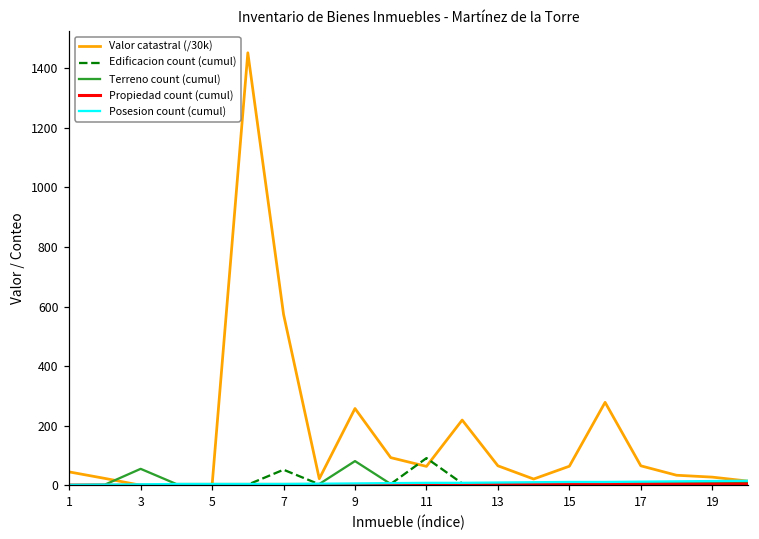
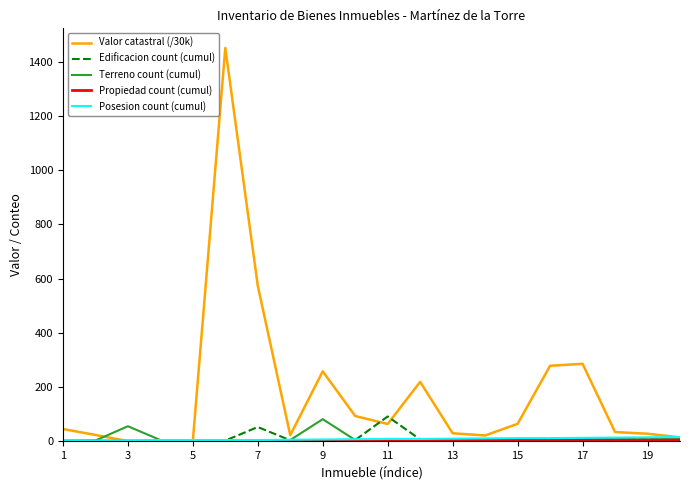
Valor catastral (/30k), 13: 70 -> 30
Valor catastral (/30k), 17: 70 -> 290
